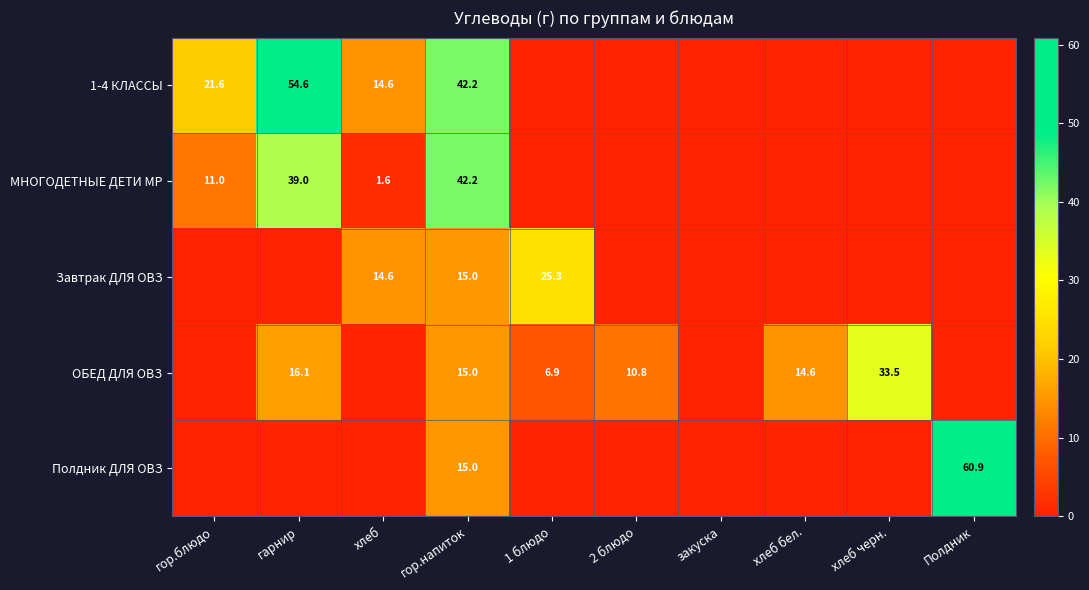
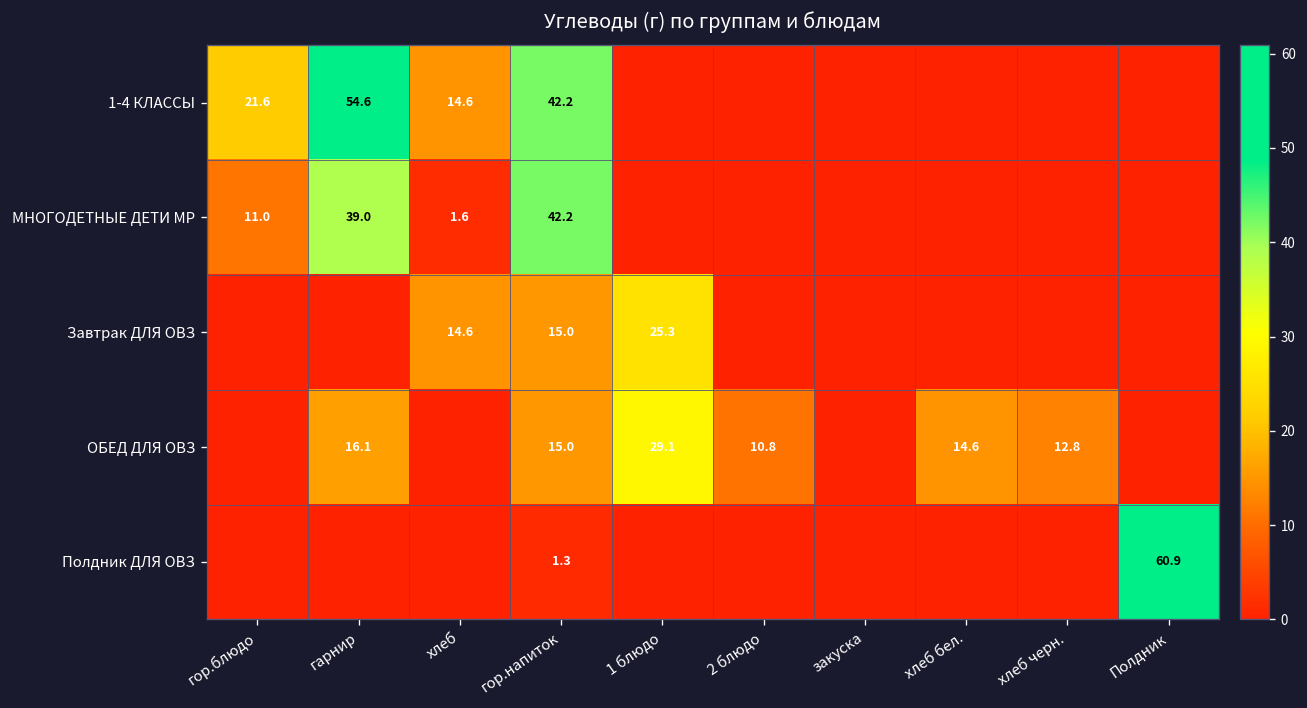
ОБЕД ДЛЯ ОВЗ, 1 блюдо: 6.9 -> 29.1
ОБЕД ДЛЯ ОВЗ, хлеб черн.: 33.5 -> 12.8
Полдник ДЛЯ ОВЗ, гор.напиток: 15.0 -> 1.3
